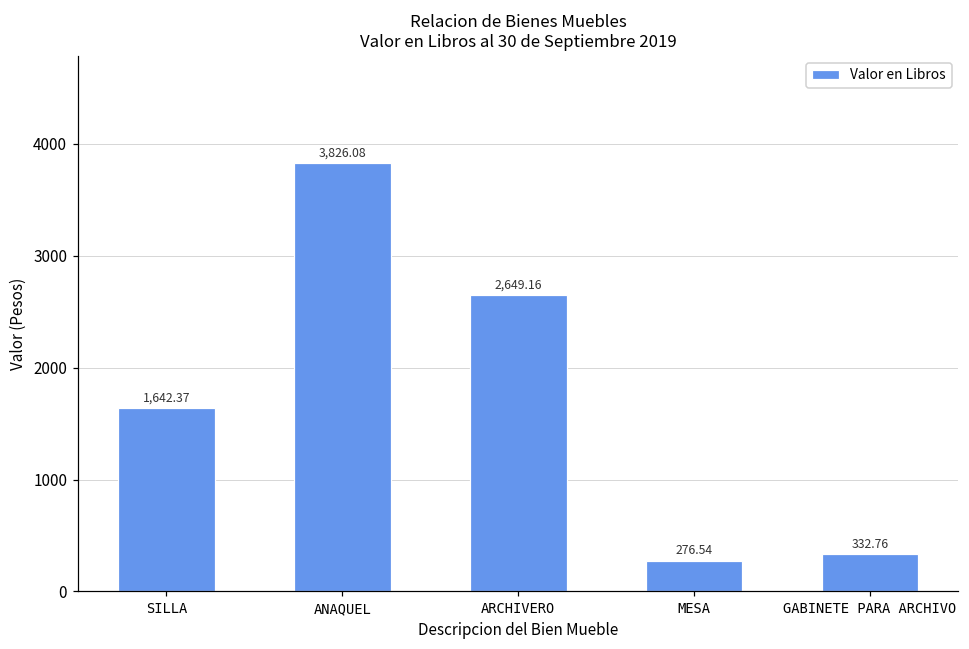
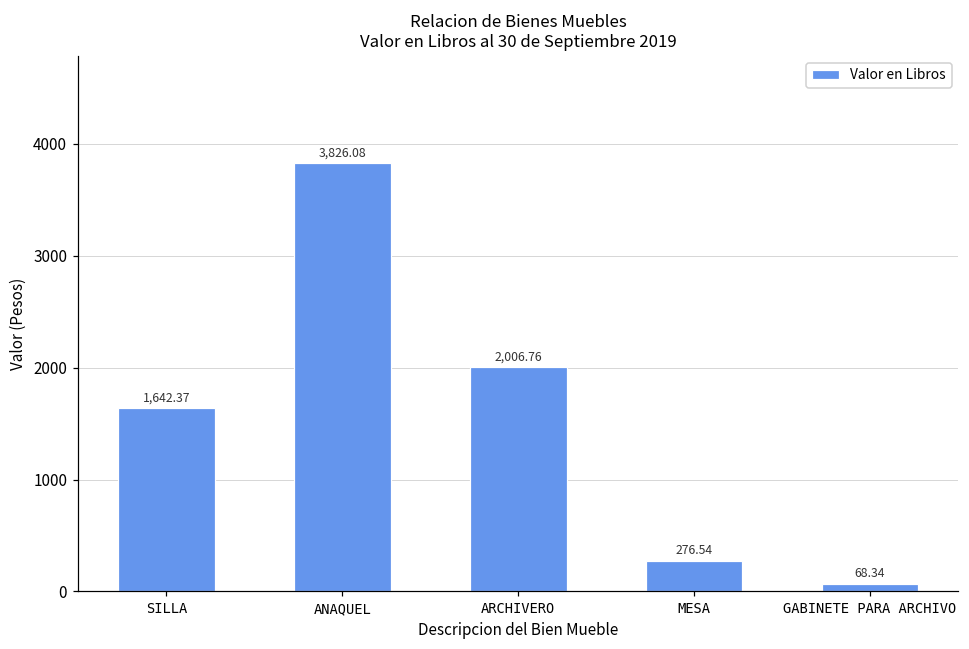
ARCHIVERO: 2,649.16 -> 2,006.76
GABINETE PARA ARCHIVO: 332.76 -> 68.34
